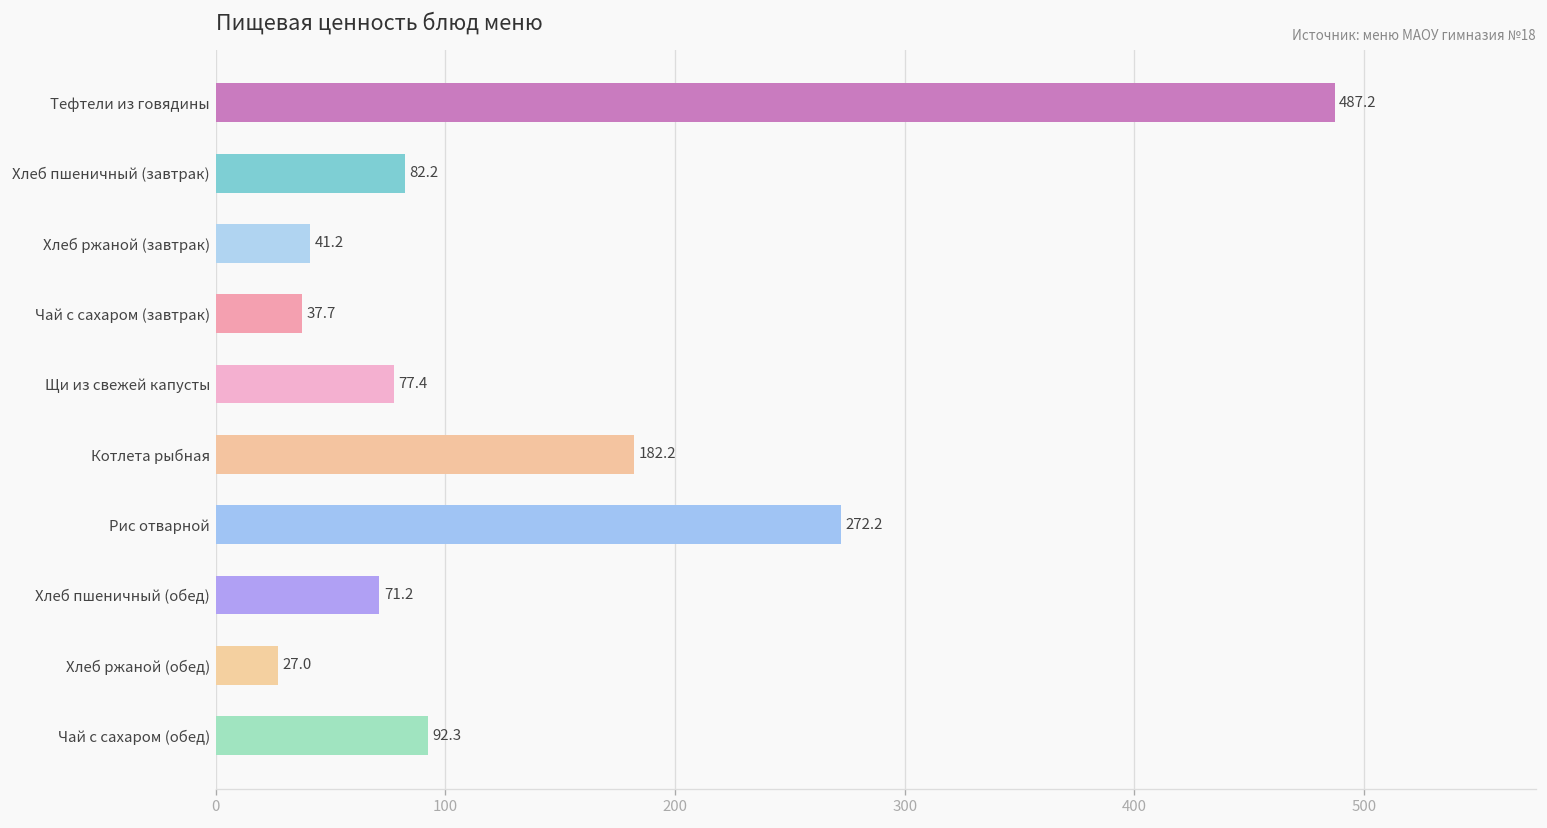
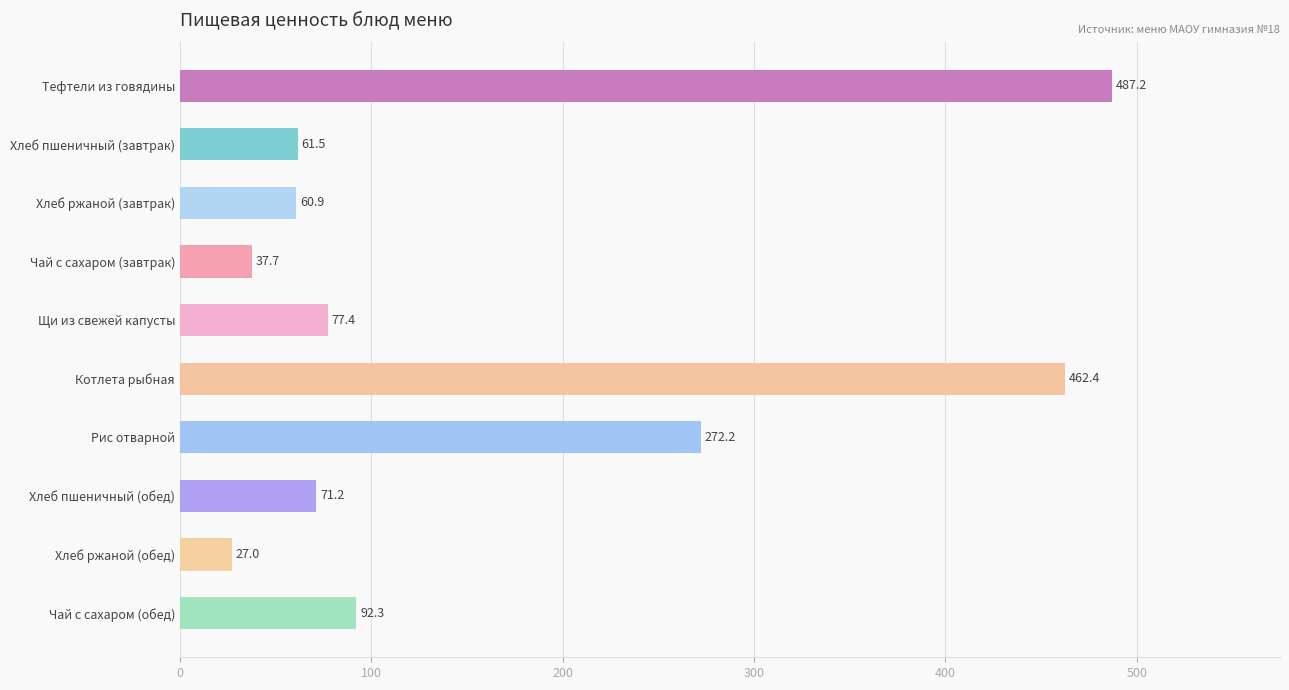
Хлеб пшеничный (завтрак): 82.2 -> 61.5
Хлеб ржаной (завтрак): 41.2 -> 60.9
Котлета рыбная: 182.2 -> 462.4
